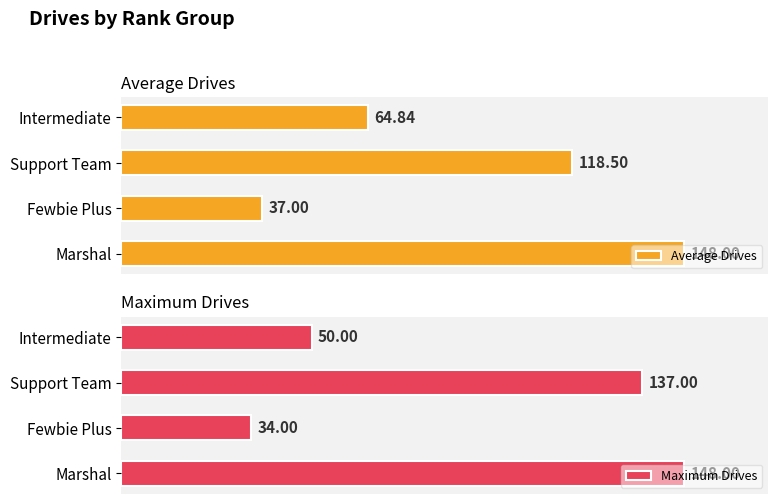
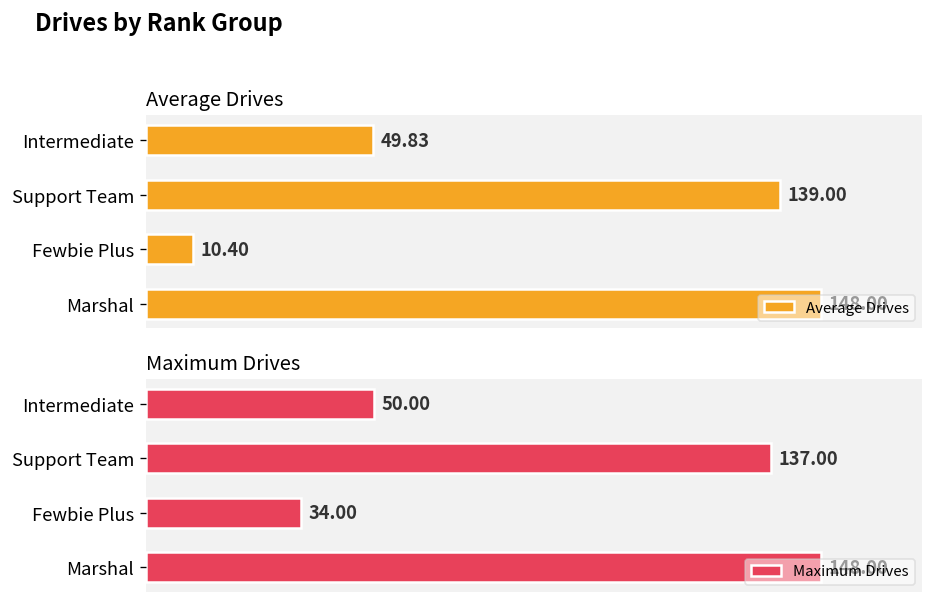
Average Drives, Intermediate: 64.84 -> 49.83
Average Drives, Support Team: 118.50 -> 139.00
Average Drives, Fewbie Plus: 37.00 -> 10.40
